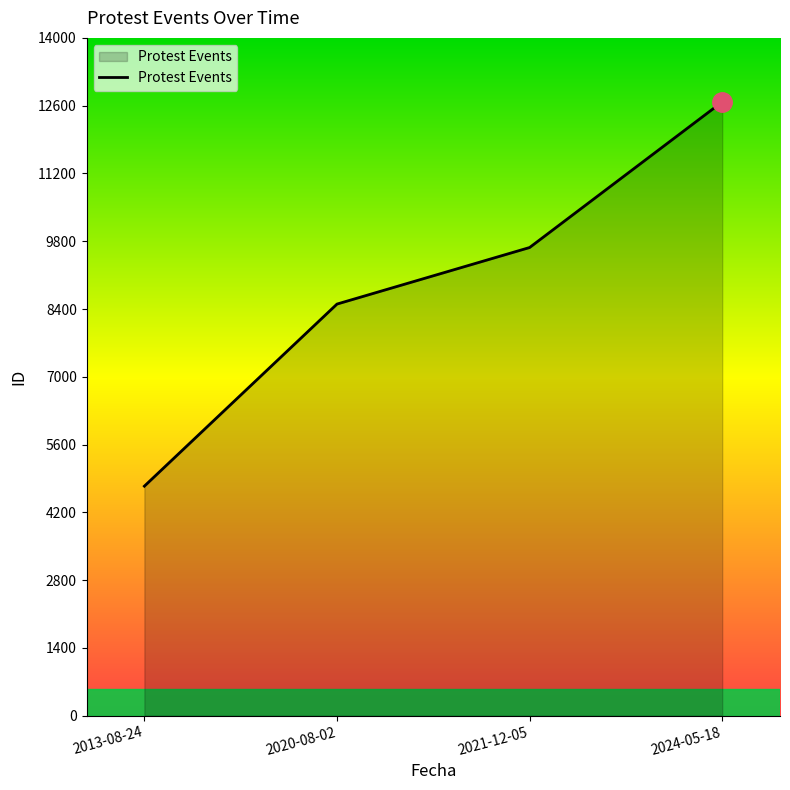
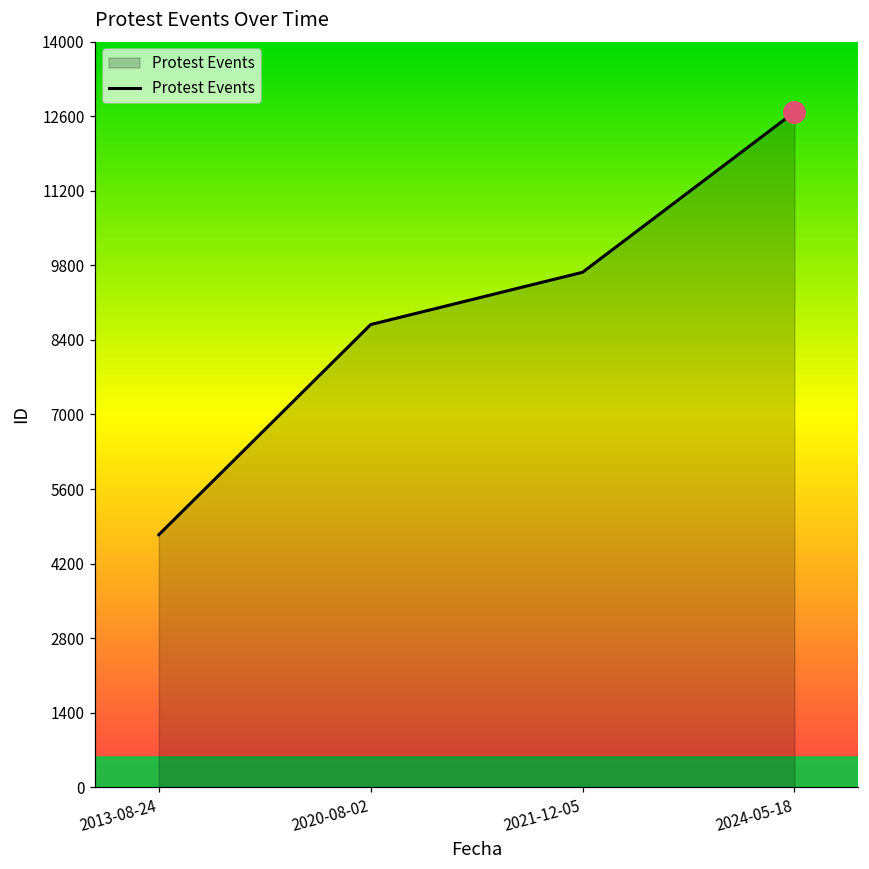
Protest Events, 2020-08-02: 8500 -> 8700
